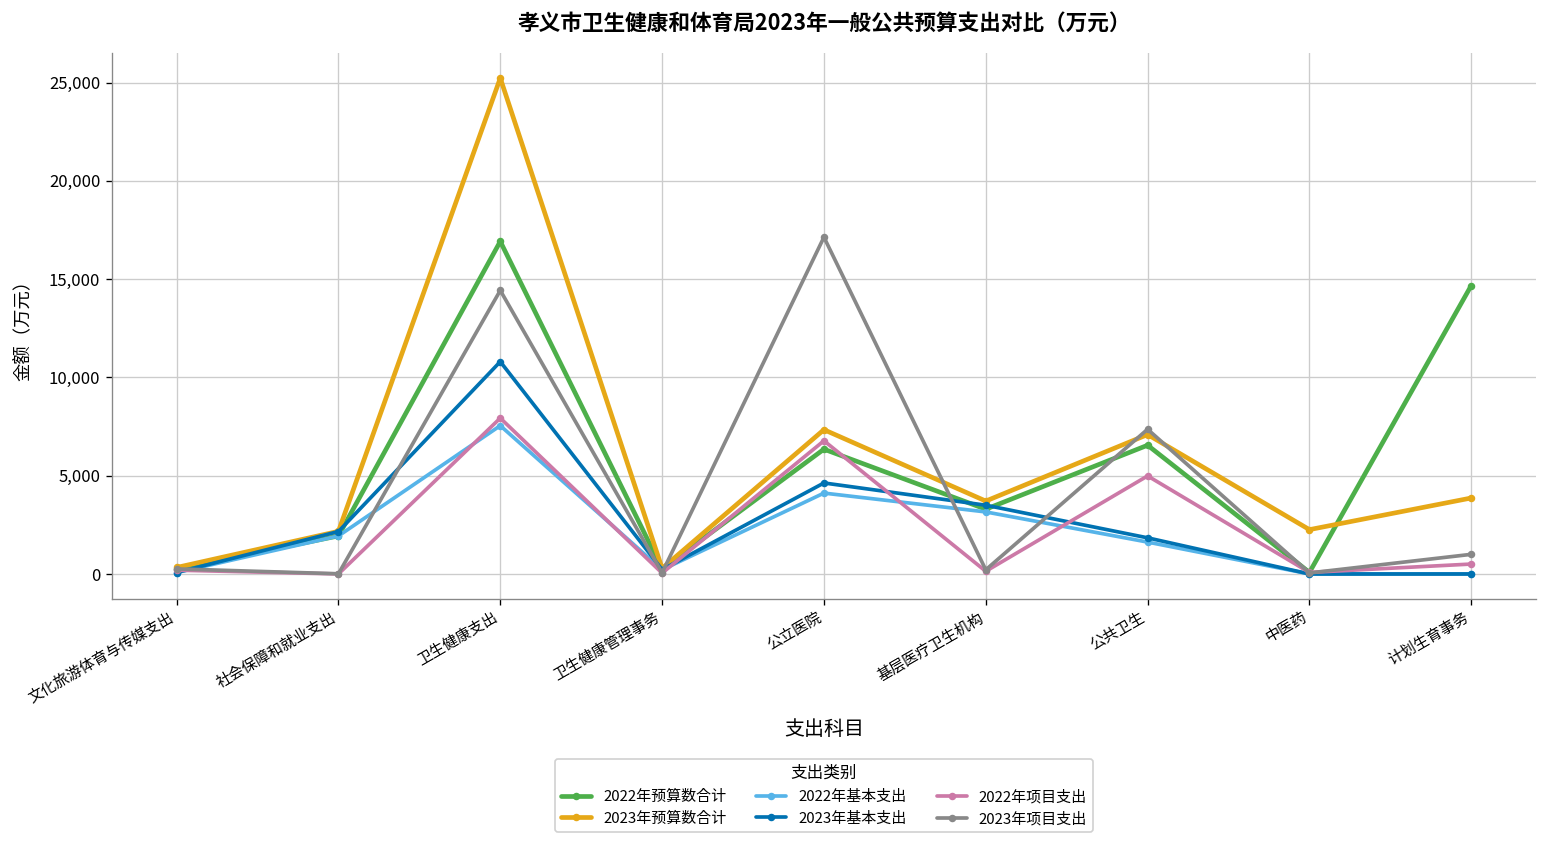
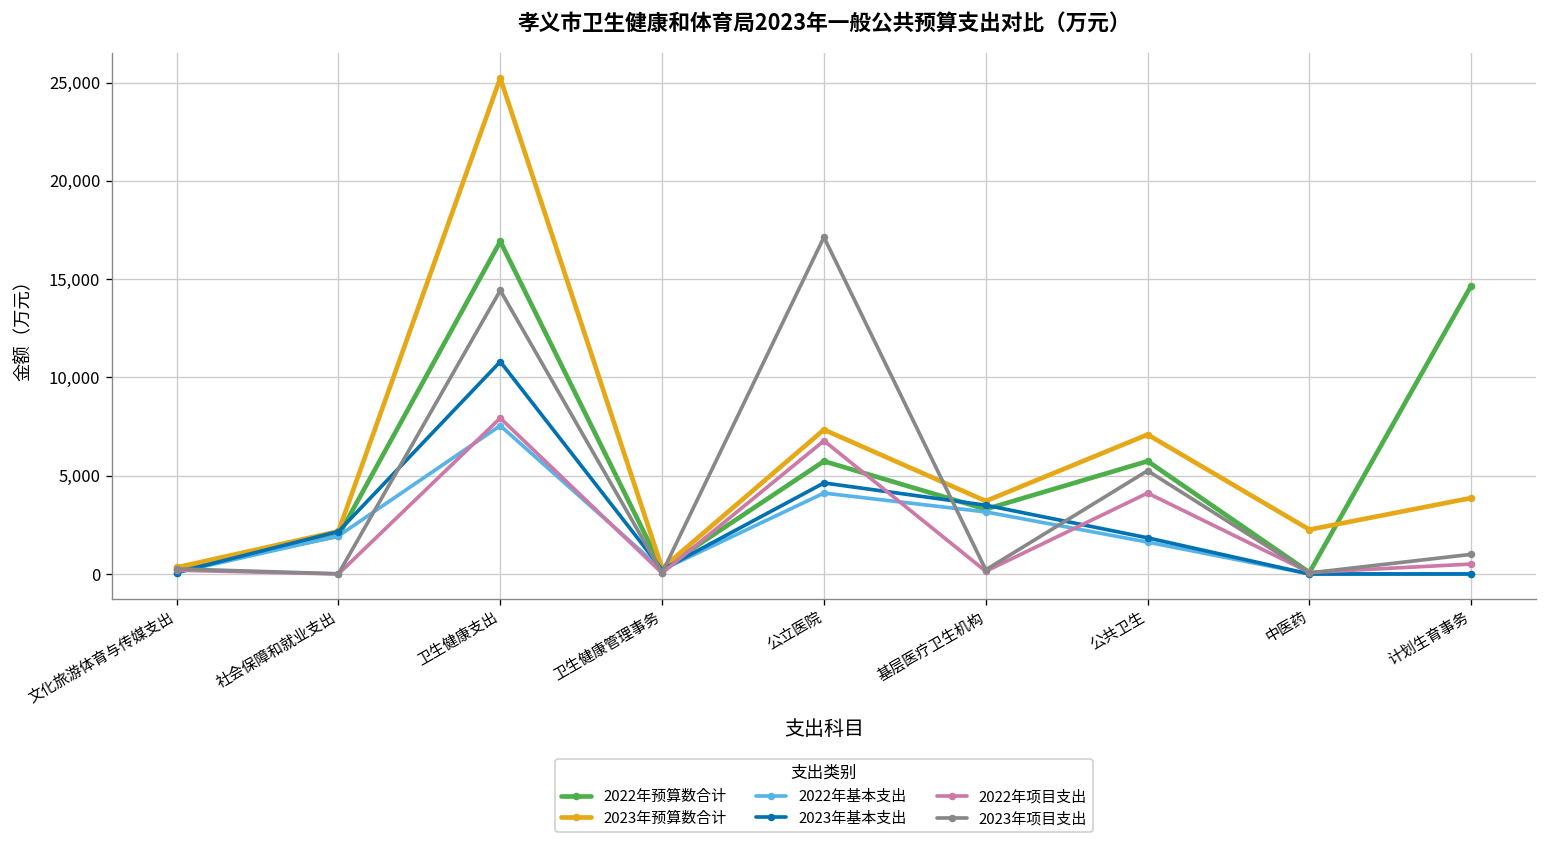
2022年预算数合计, 公立医院: 6,300 -> 5,700
2022年预算数合计, 公共卫生: 6,500 -> 5,700
2022年项目支出, 公共卫生: 5,000 -> 4,100
2023年项目支出, 公共卫生: 7,400 -> 5,300
